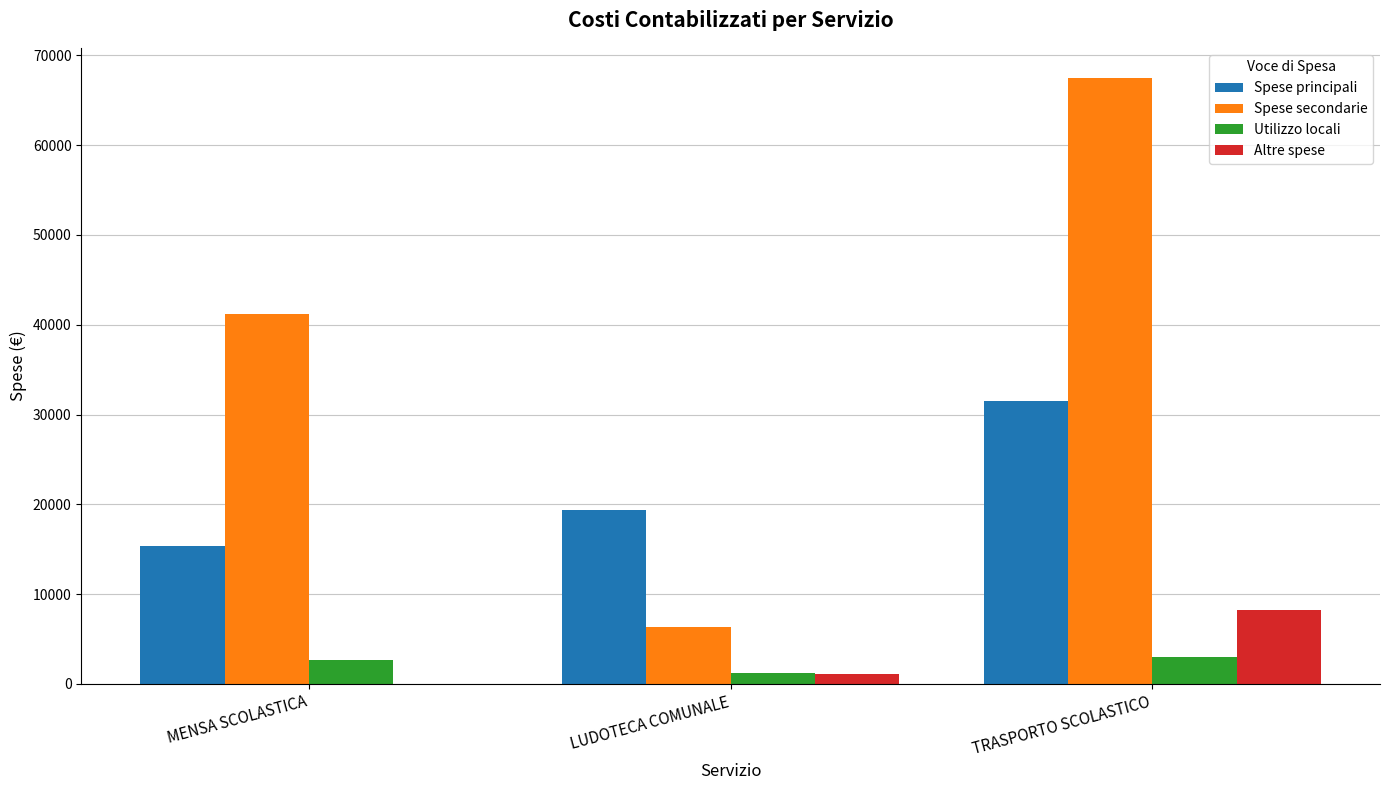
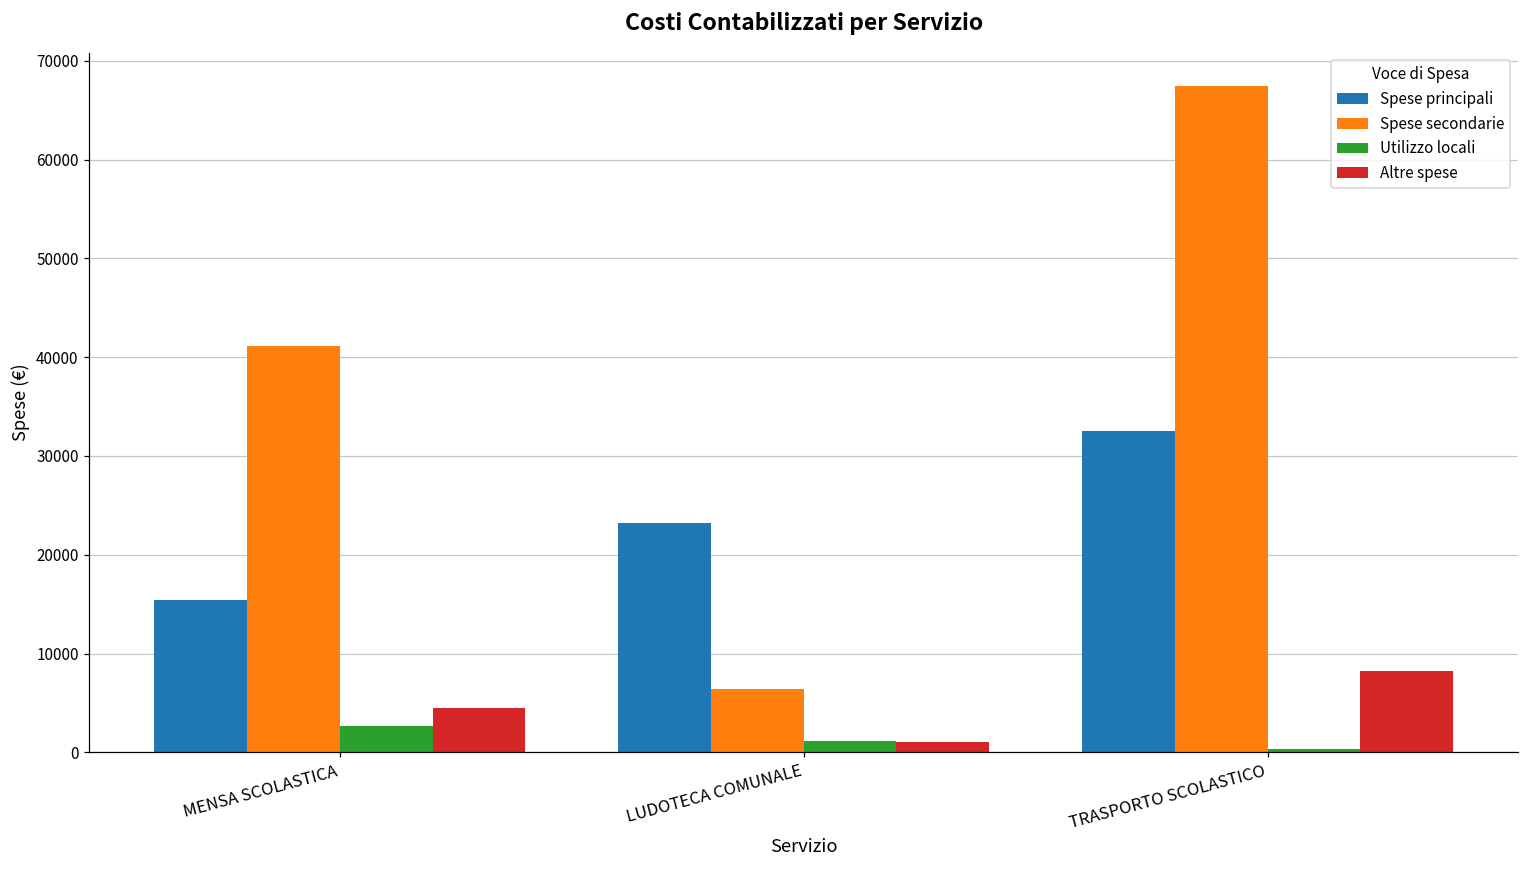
Altre spese, MENSA SCOLASTICA: 0 -> 5000
Spese principali, LUDOTECA COMUNALE: 19000 -> 23000
Spese principali, TRASPORTO SCOLASTICO: 31000 -> 33000
Utilizzo locali, TRASPORTO SCOLASTICO: 3000 -> 0
